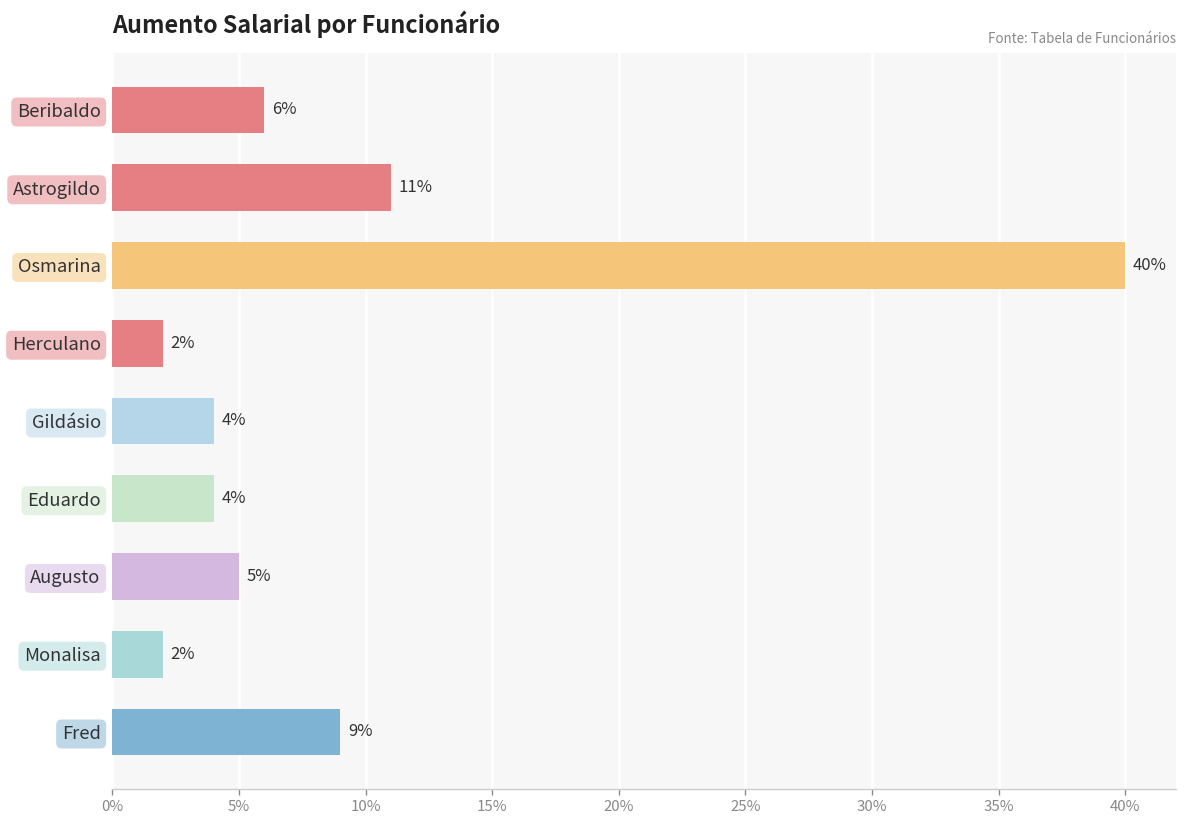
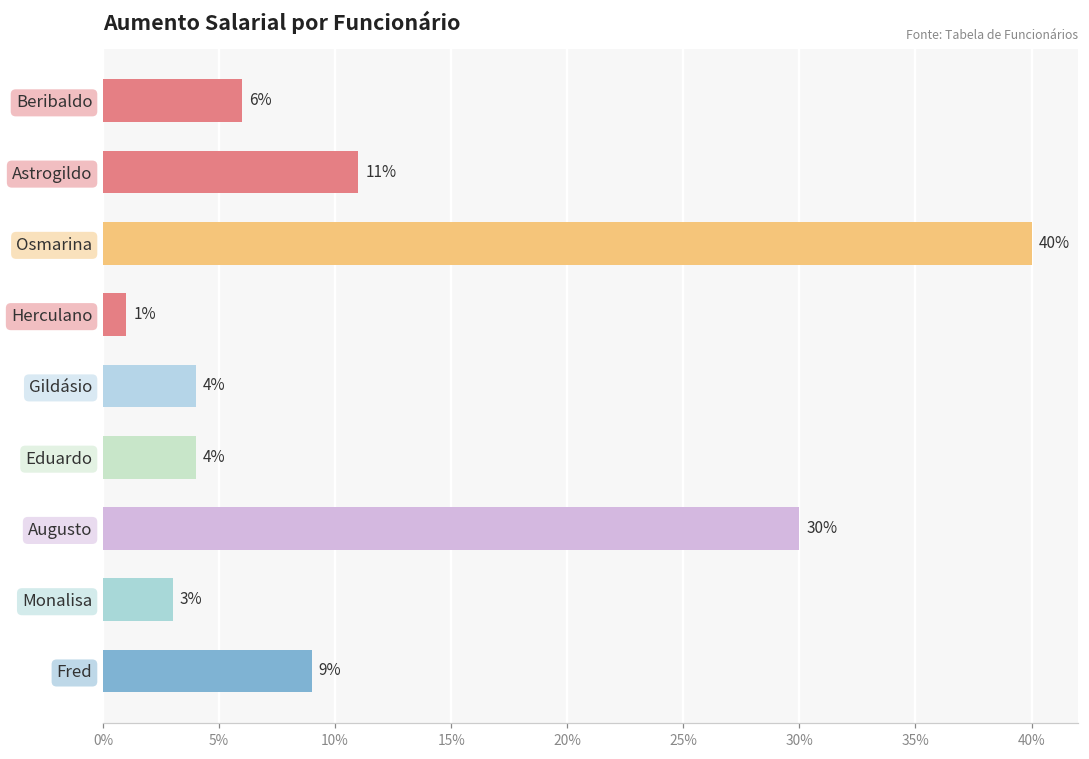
Herculano: 2% -> 1%
Augusto: 5% -> 30%
Monalisa: 2% -> 3%
